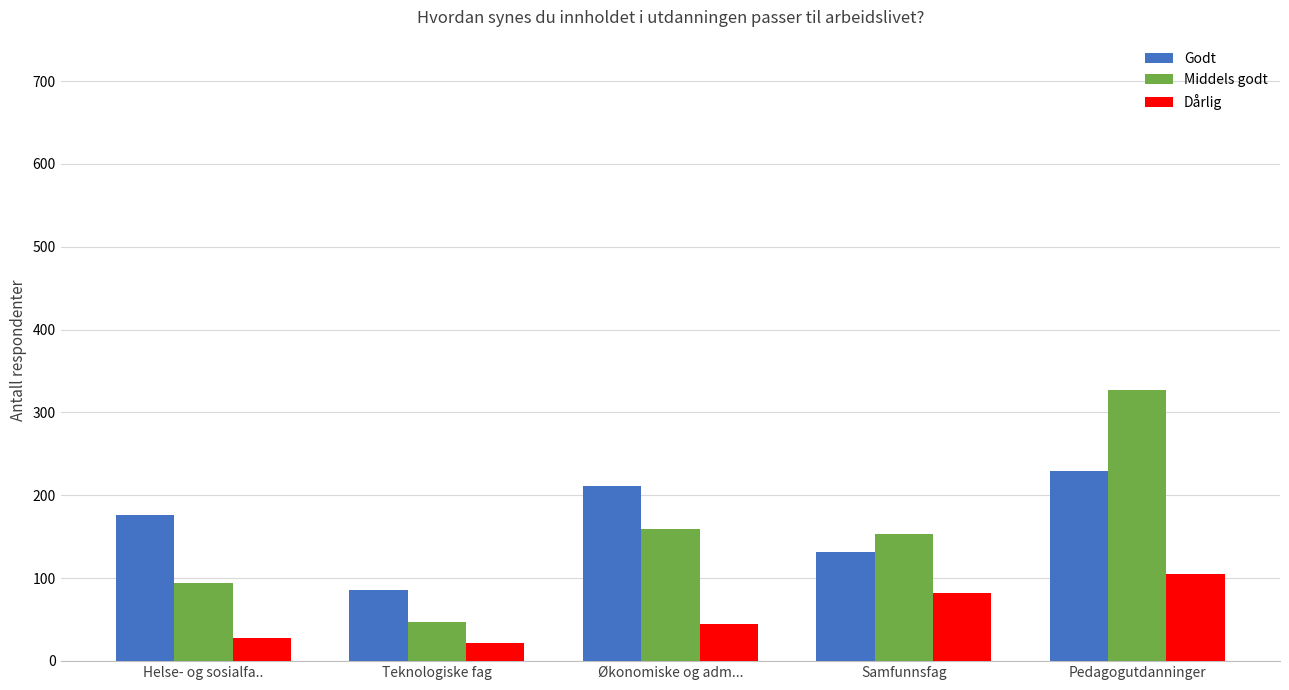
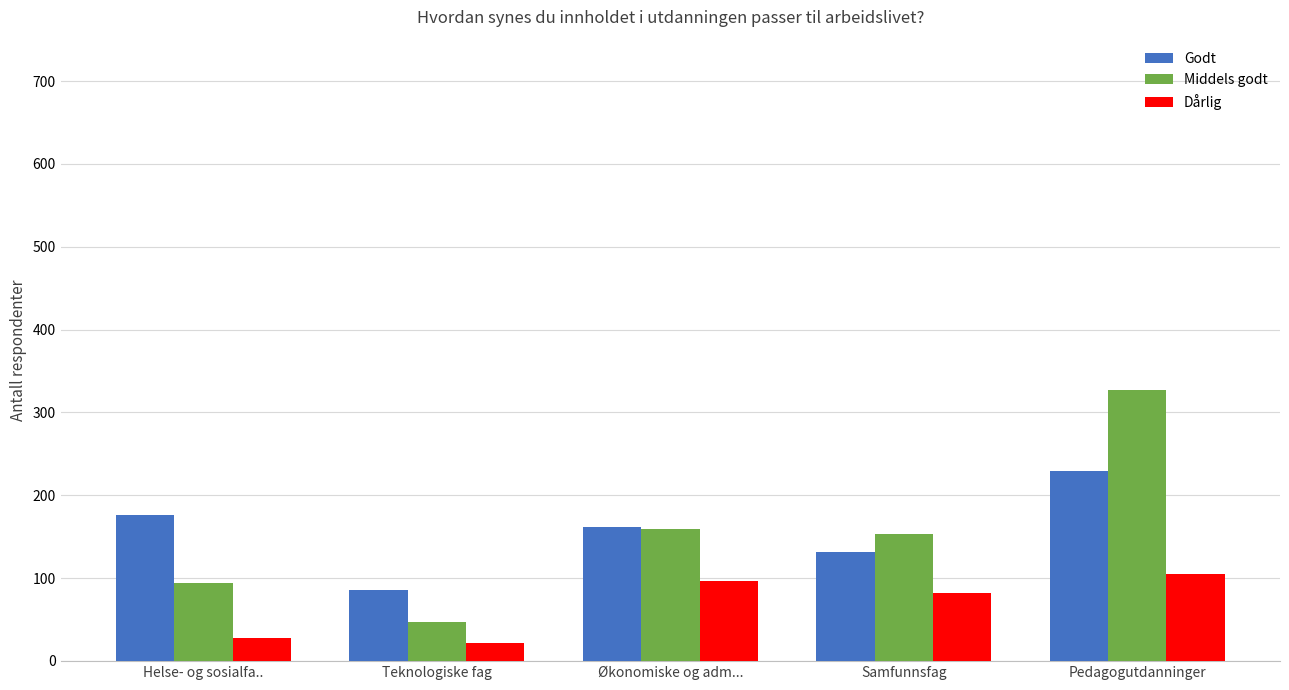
Godt, Økonomiske og adm...: 210 -> 160
Dårlig, Økonomiske og adm...: 40 -> 100
